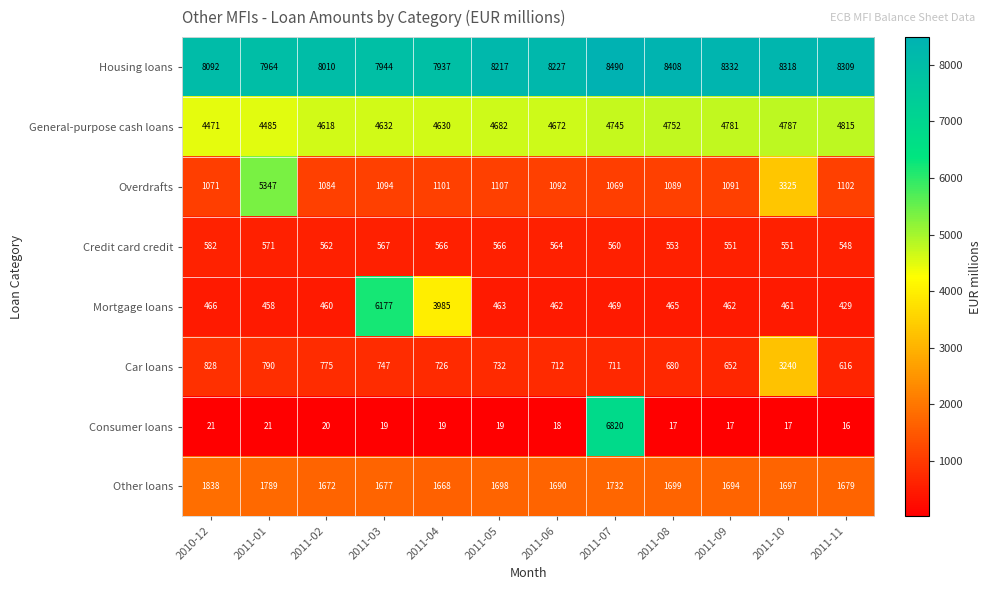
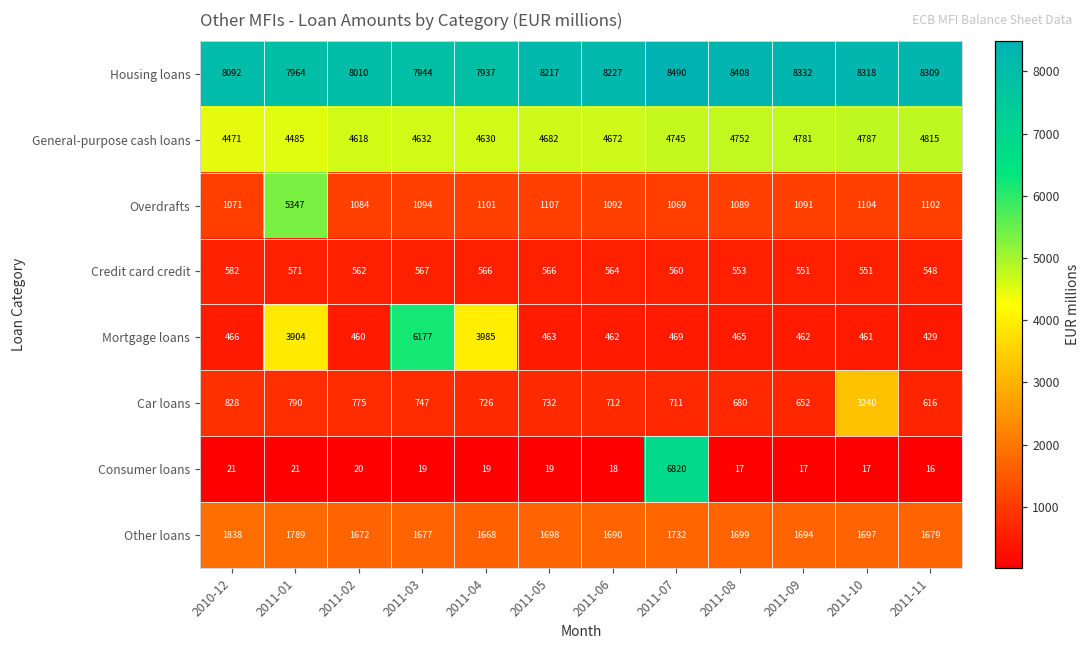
Overdrafts, 2011-10: 3325 -> 1104
Mortgage loans, 2011-01: 458 -> 3904
